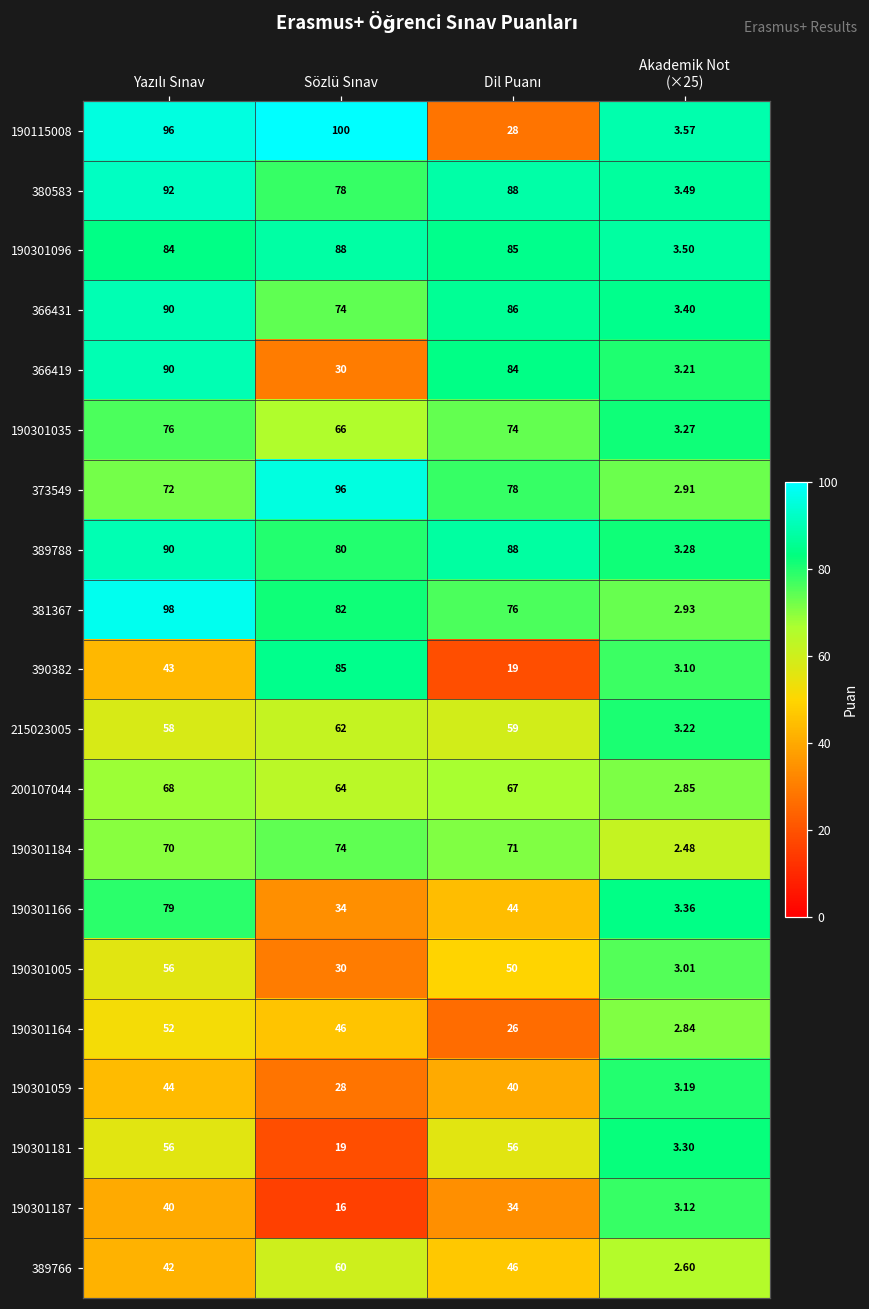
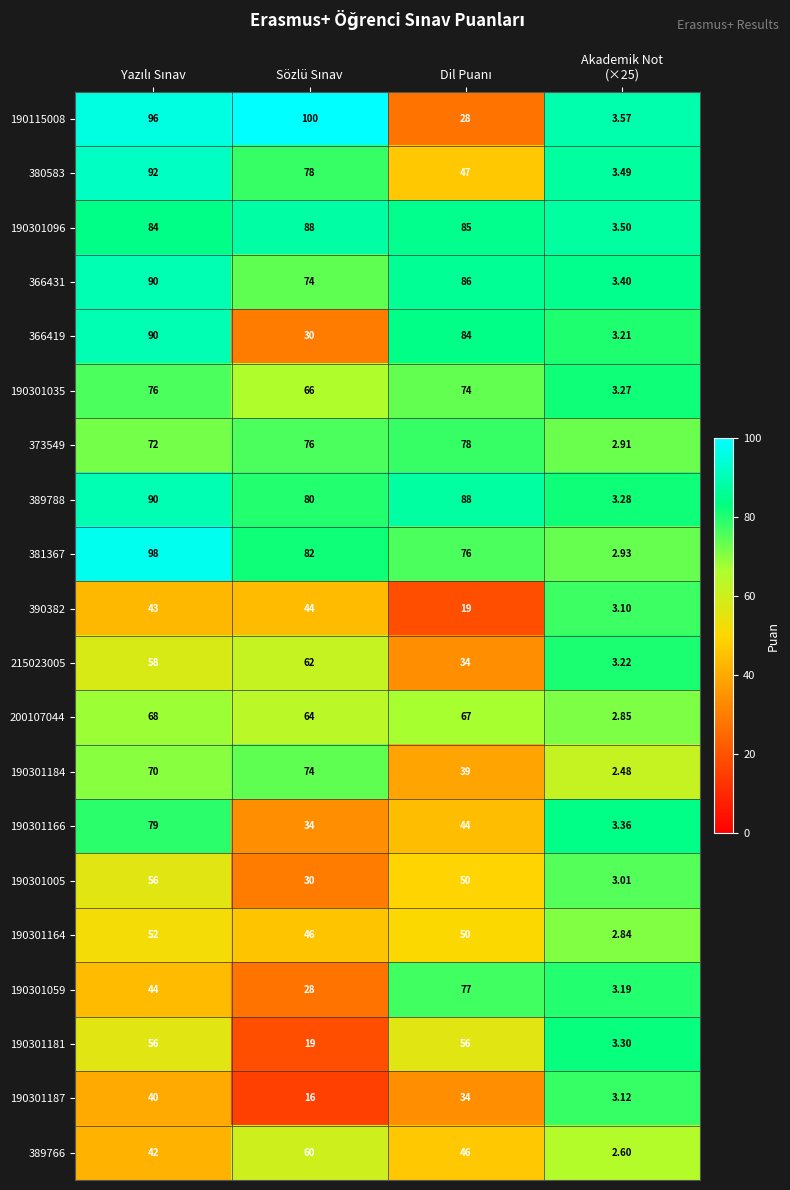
380583, Dil Puanı: 88 -> 47
373549, Sözlü Sınav: 96 -> 76
390382, Sözlü Sınav: 85 -> 44
215023005, Dil Puanı: 59 -> 34
190301184, Dil Puanı: 71 -> 39
190301164, Dil Puanı: 26 -> 50
190301059, Dil Puanı: 40 -> 77
